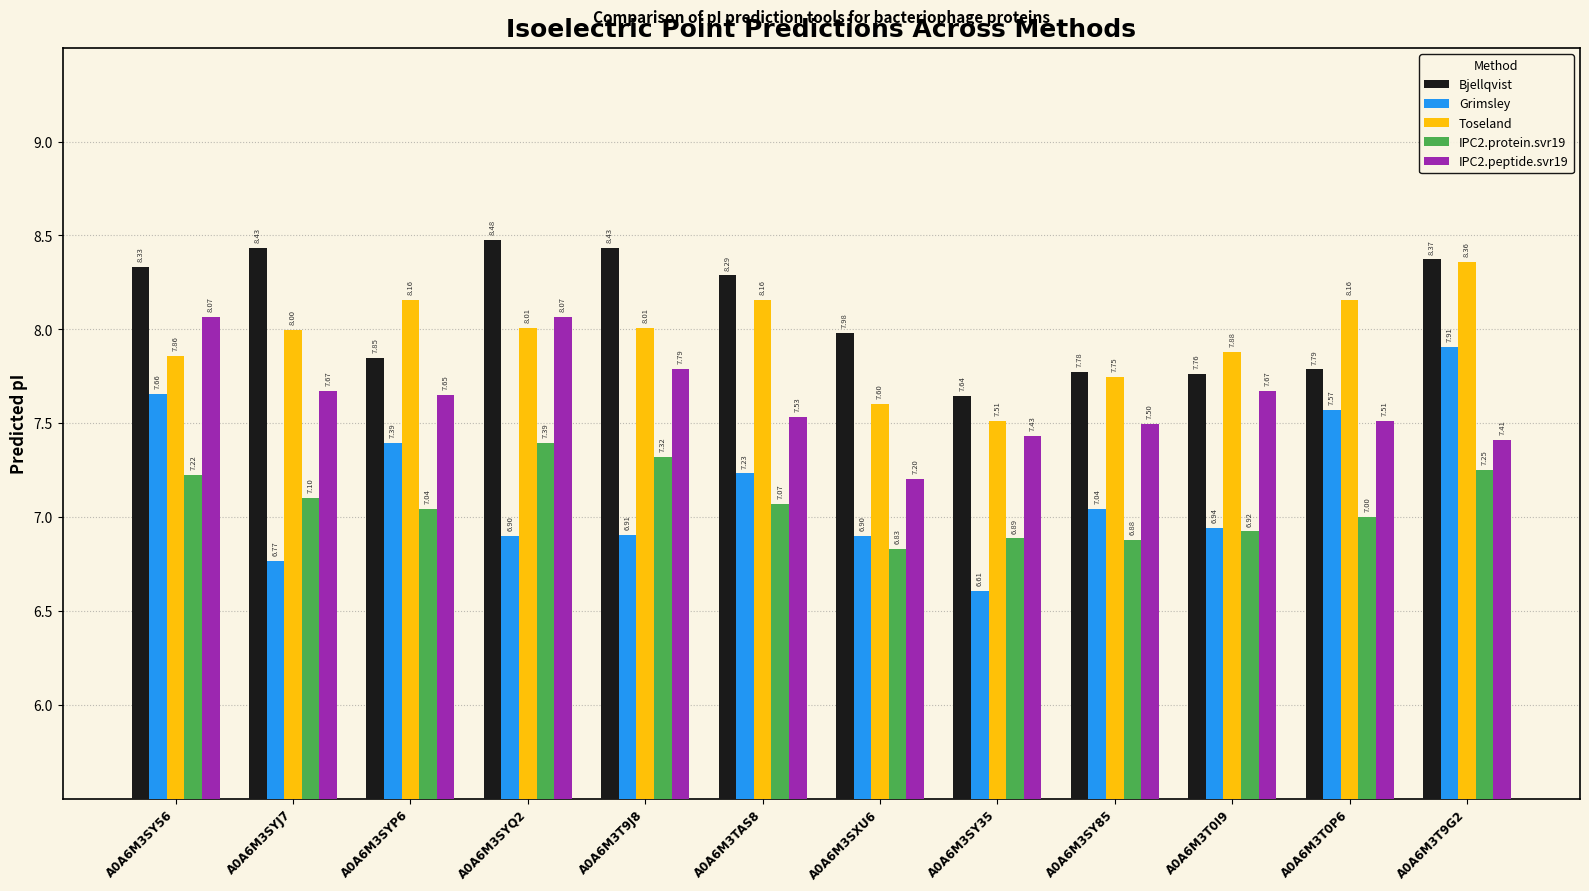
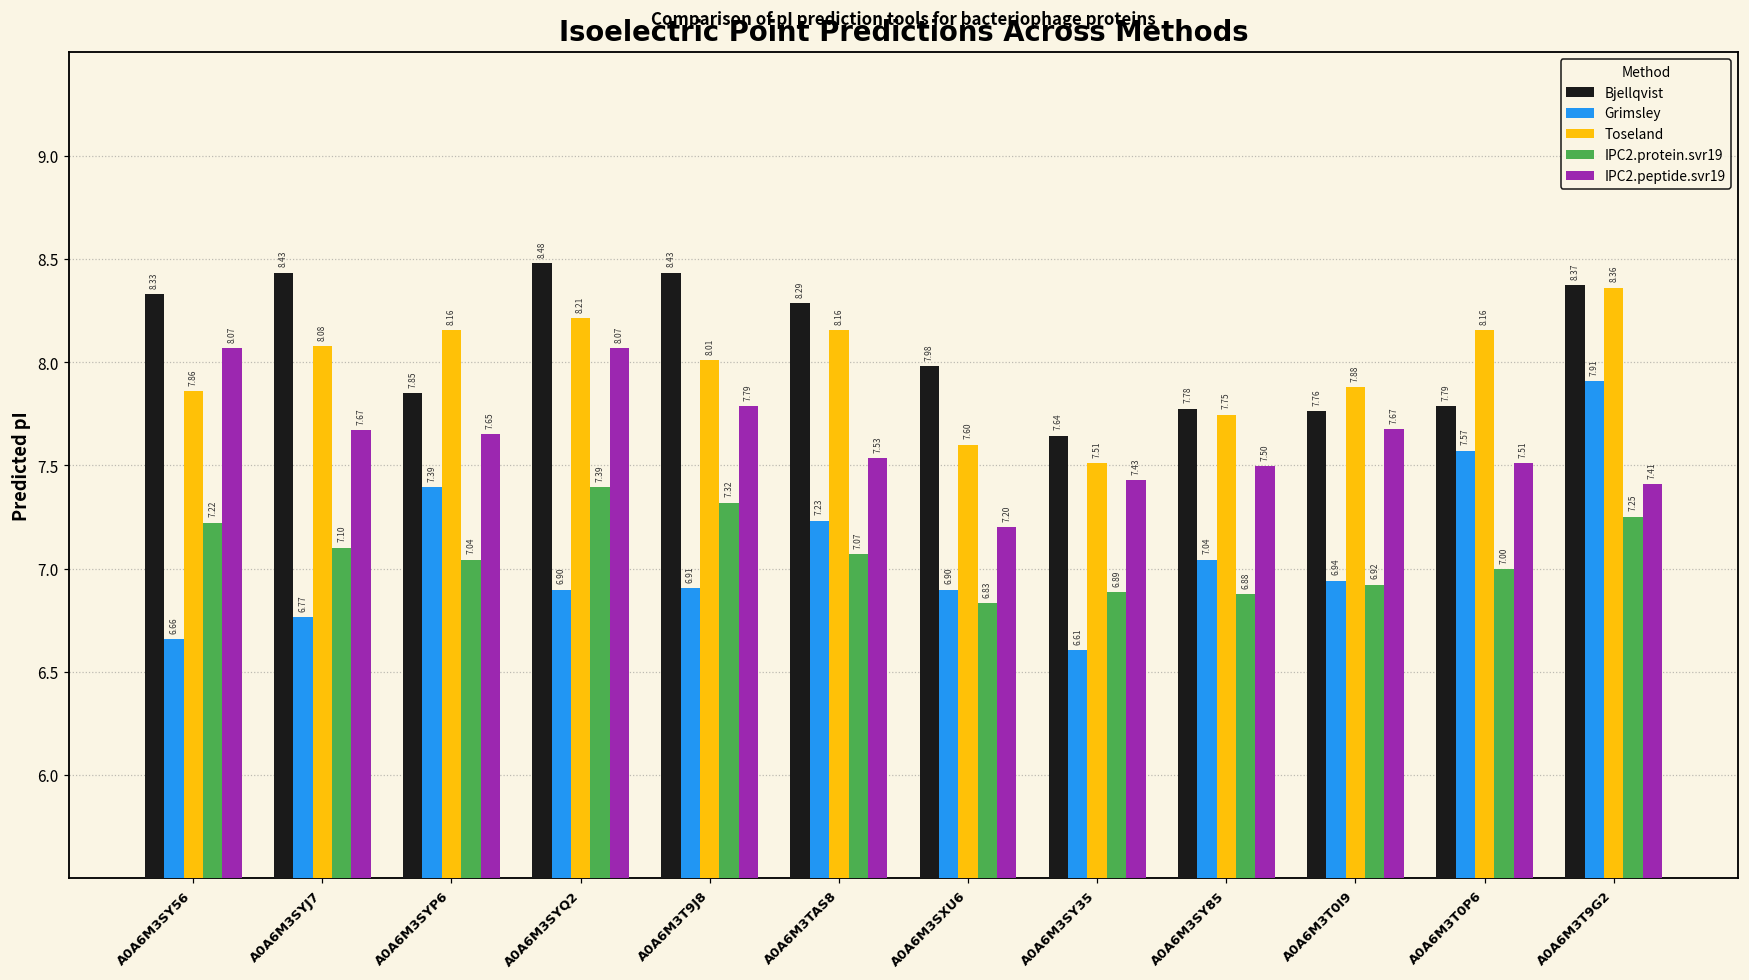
Grimsley, A0A6M3SY56: 7.66 -> 6.66
Toseland, A0A6M3SYJ7: 8.00 -> 8.08
Toseland, A0A6M3SYQ2: 8.01 -> 8.21
